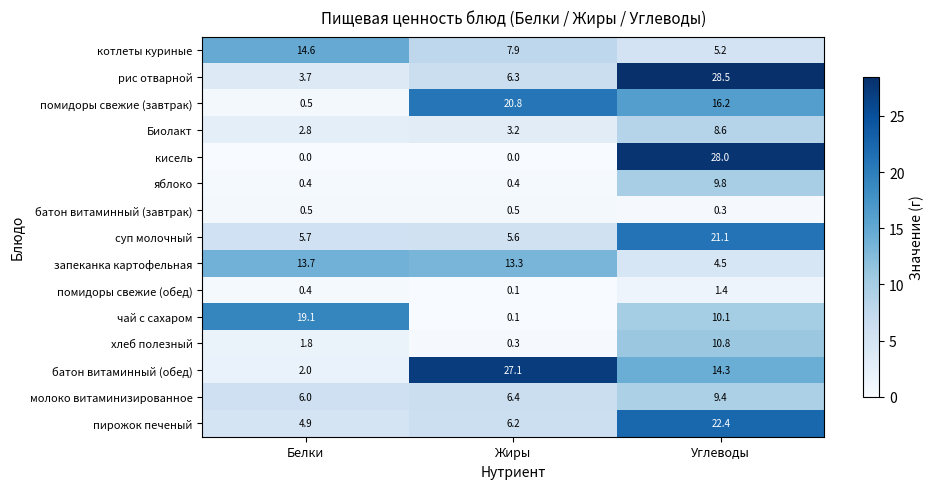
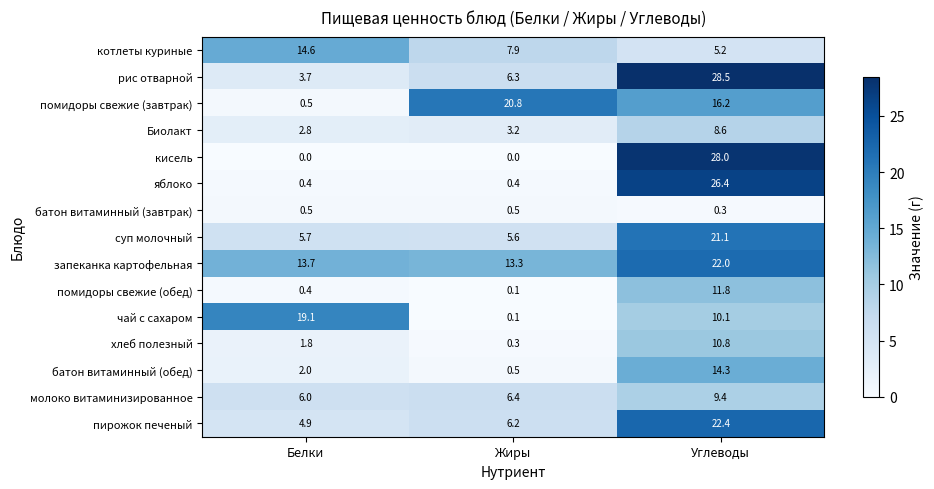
яблоко, Углеводы: 9.8 -> 26.4
запеканка картофельная, Углеводы: 4.5 -> 22.0
помидоры свежие (обед), Углеводы: 1.4 -> 11.8
батон витаминный (обед), Жиры: 27.1 -> 0.5
